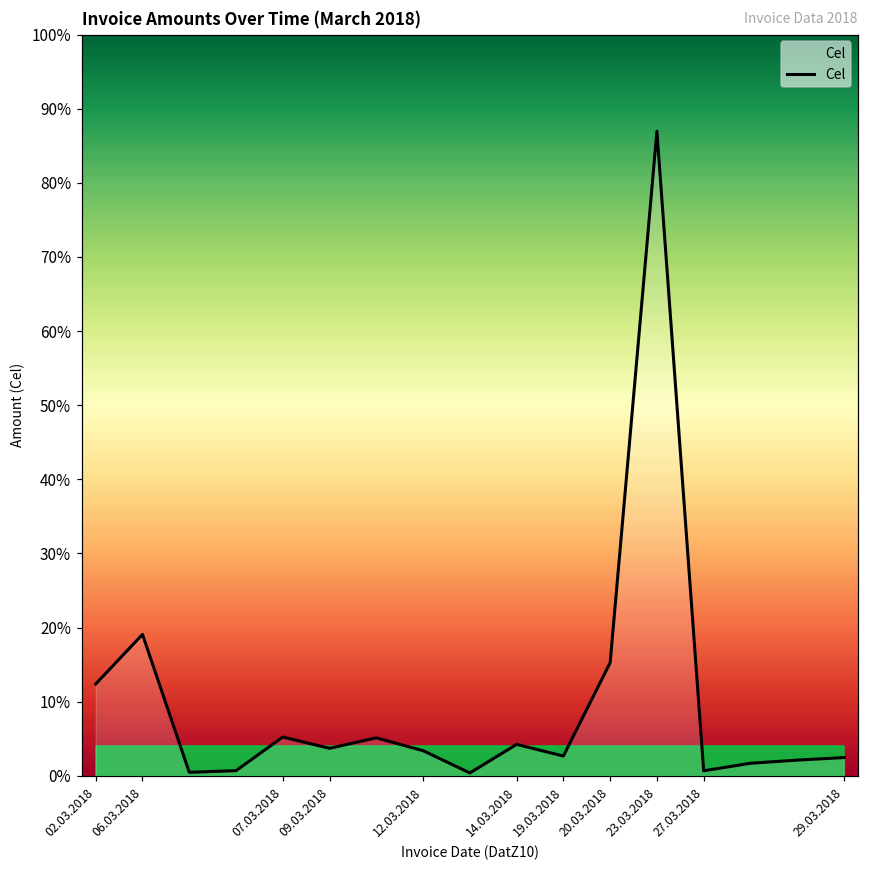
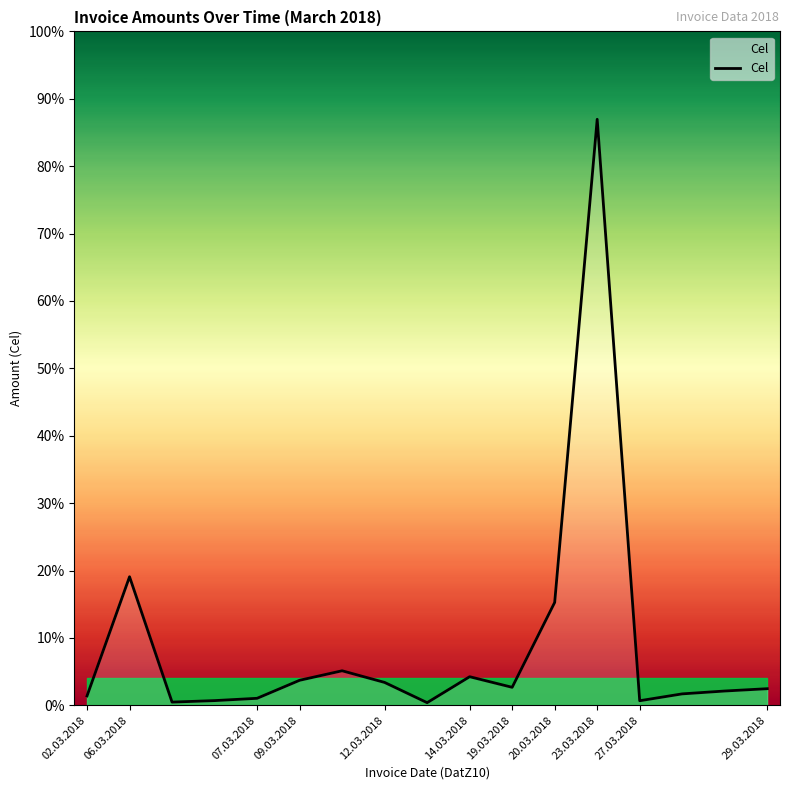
Cel, 02.03.2018: 12% -> 1%
Cel, 07.03.2018: 5% -> 1%
